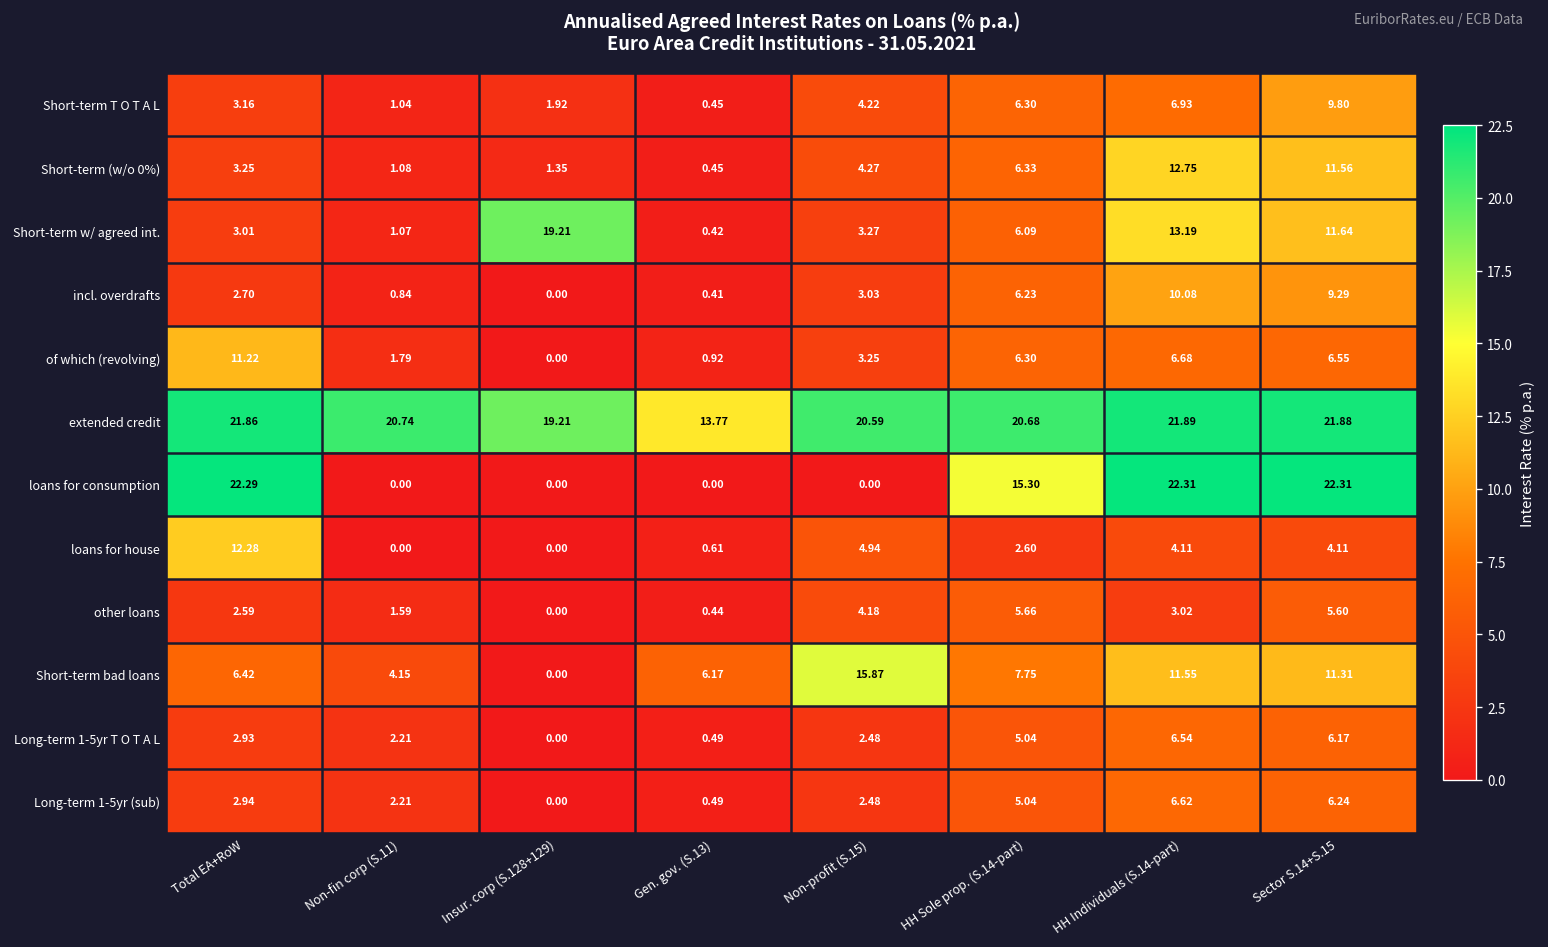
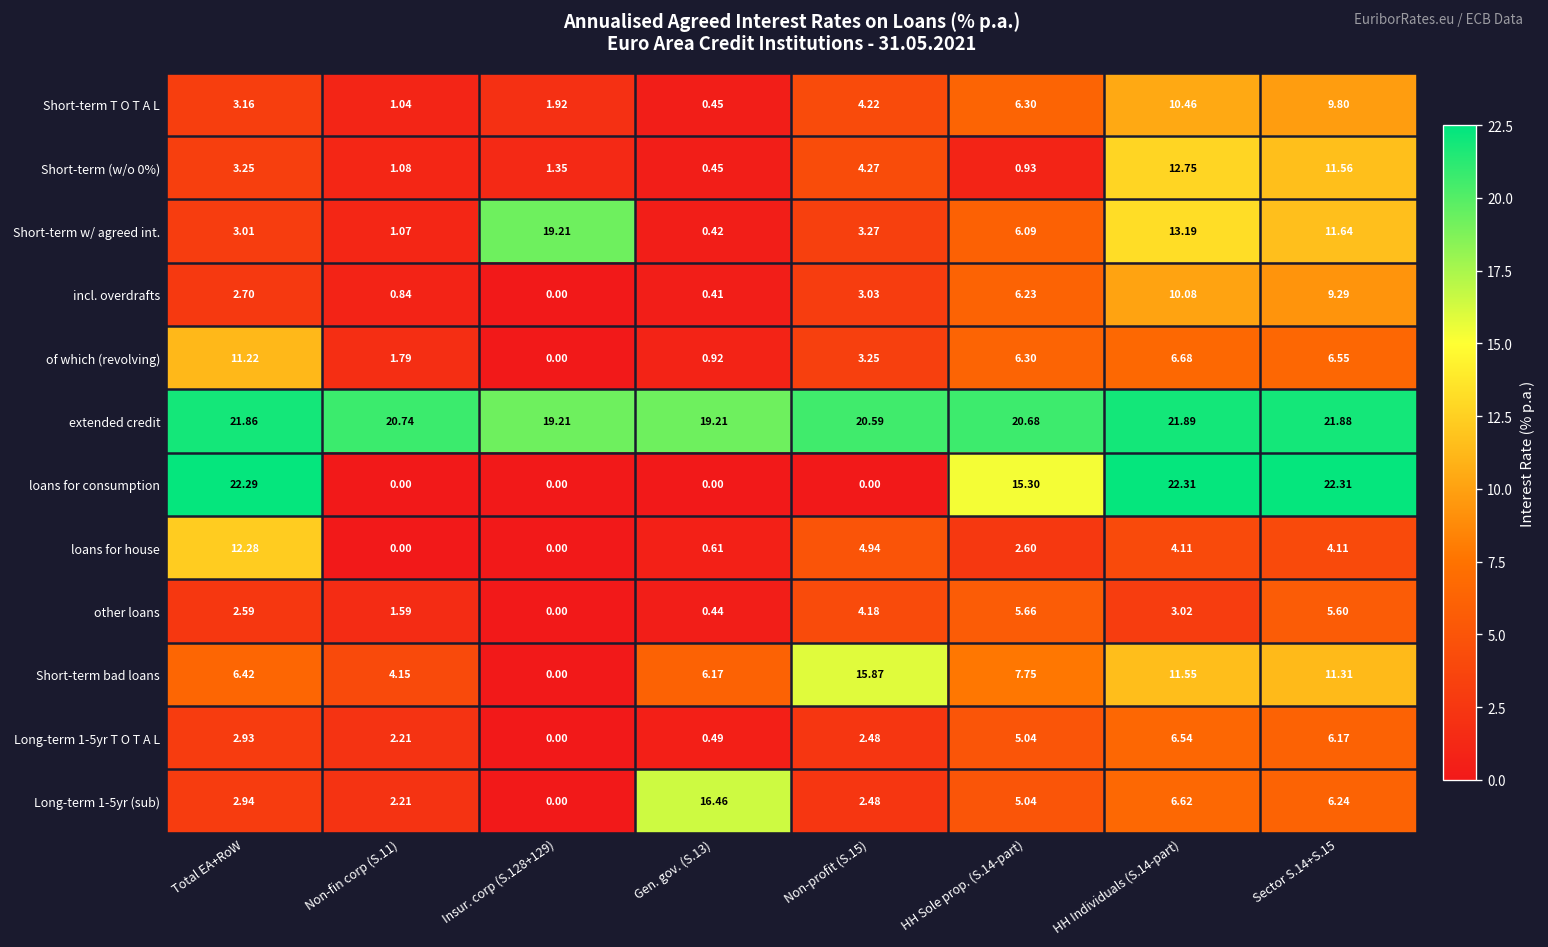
Short-term T O T A L, HH Individuals (S.14-part): 6.93 -> 10.46
Short-term (w/o 0%), HH Sole prop. (S.14-part): 6.33 -> 0.93
extended credit, Gen. gov. (S.13): 13.77 -> 19.21
Long-term 1-5yr (sub), Gen. gov. (S.13): 0.49 -> 16.46
